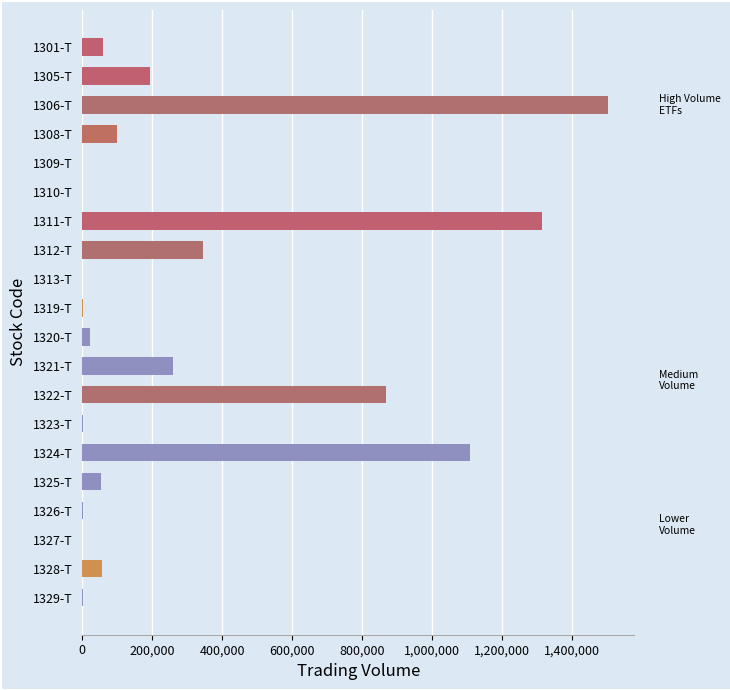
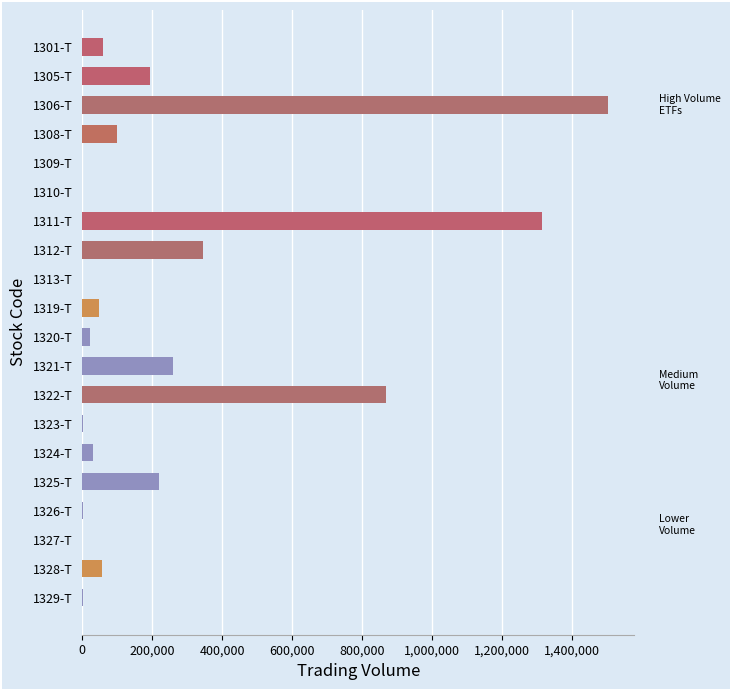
1319-T: 0 -> 50,000
1324-T: 1,110,000 -> 30,000
1325-T: 50,000 -> 220,000
